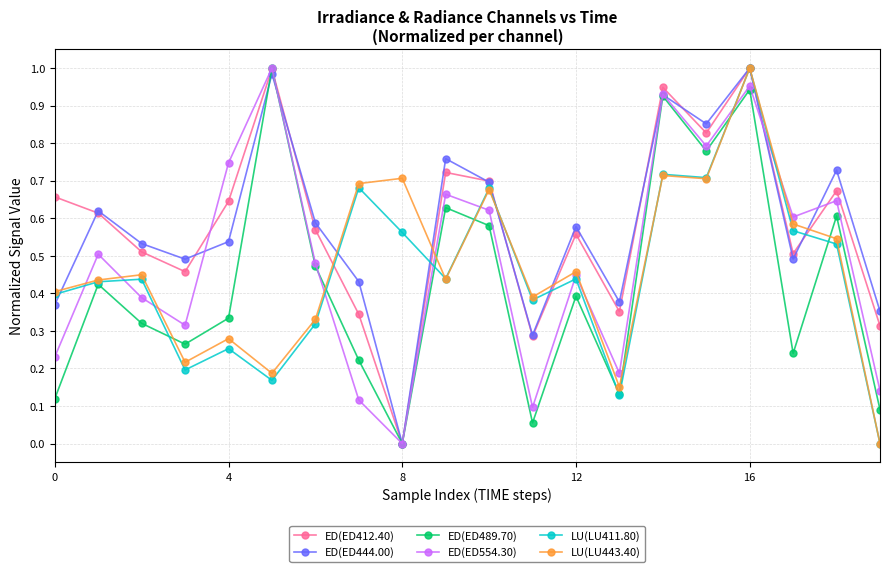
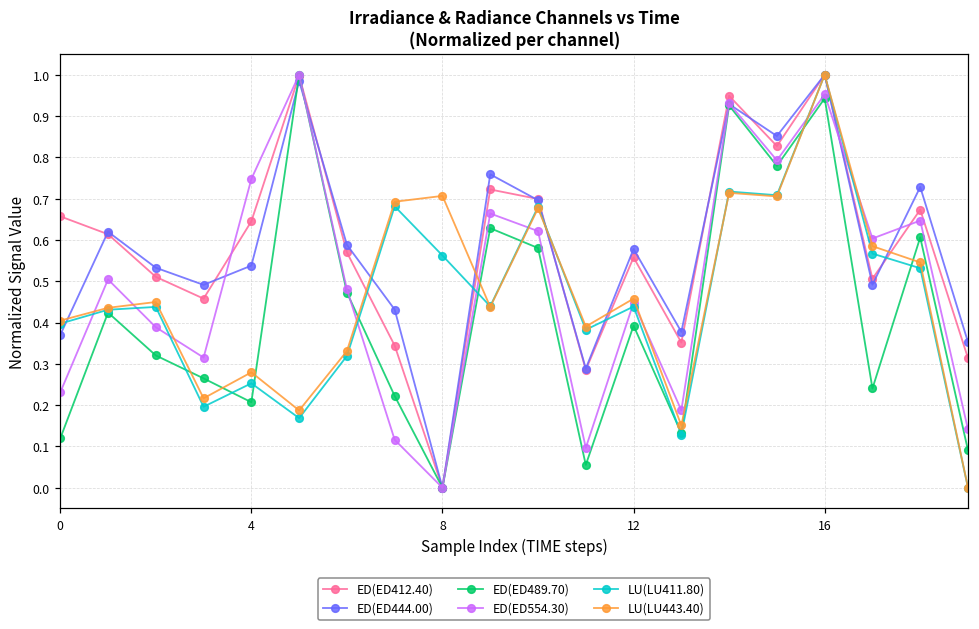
ED(ED489.70), 4: 0.33 -> 0.21
